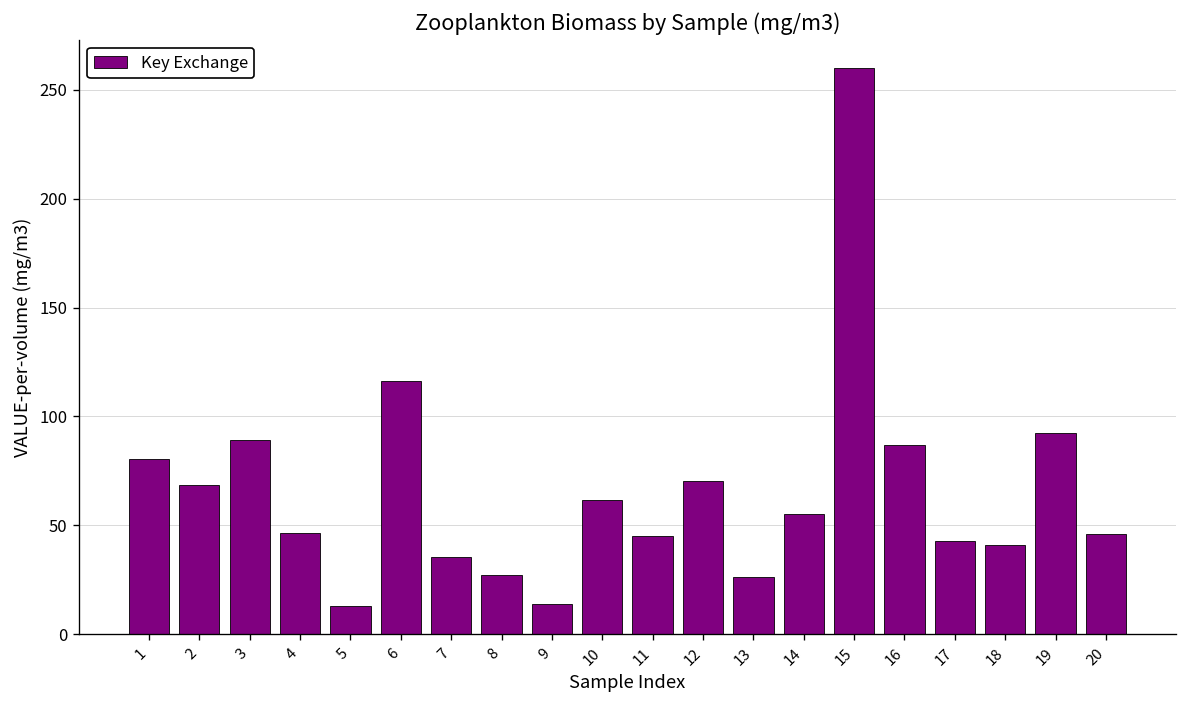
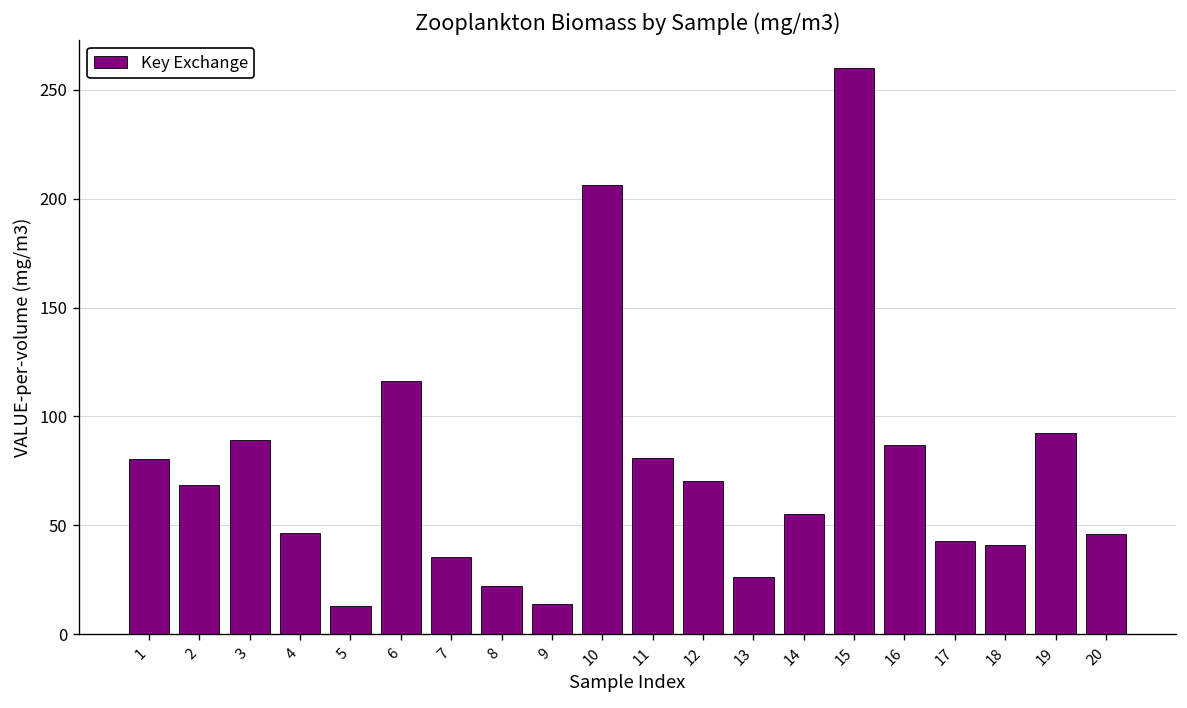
8: 27 -> 22
10: 62 -> 206
11: 45 -> 81
